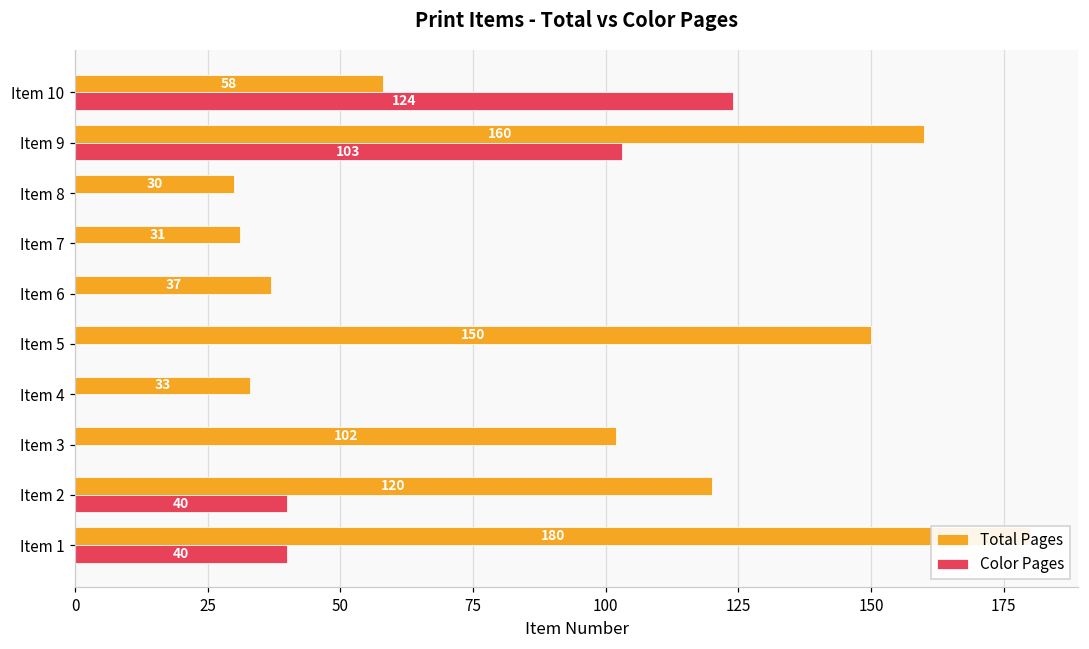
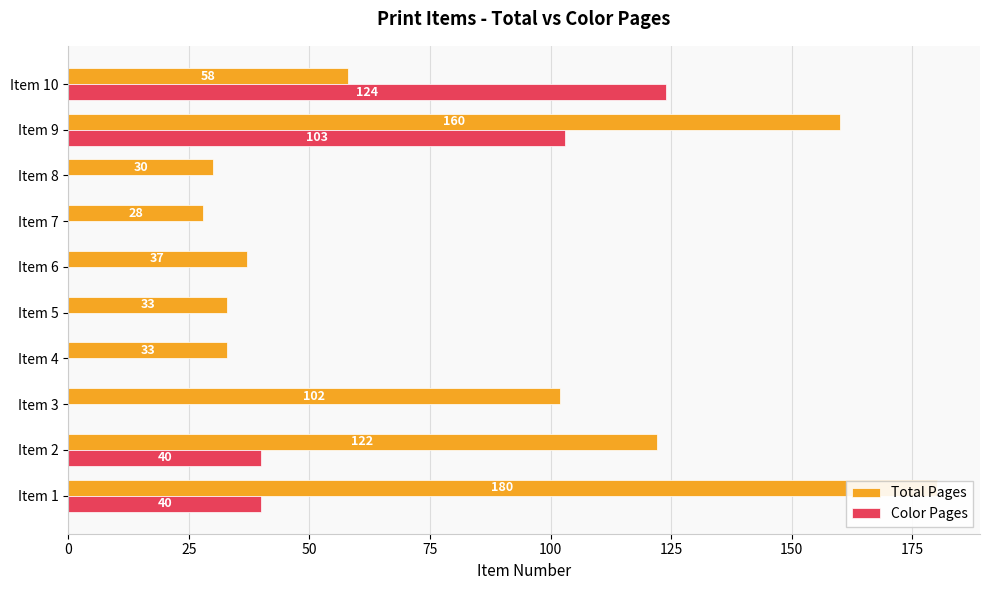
Total Pages, Item 7: 31 -> 28
Total Pages, Item 5: 150 -> 33
Total Pages, Item 2: 120 -> 122
